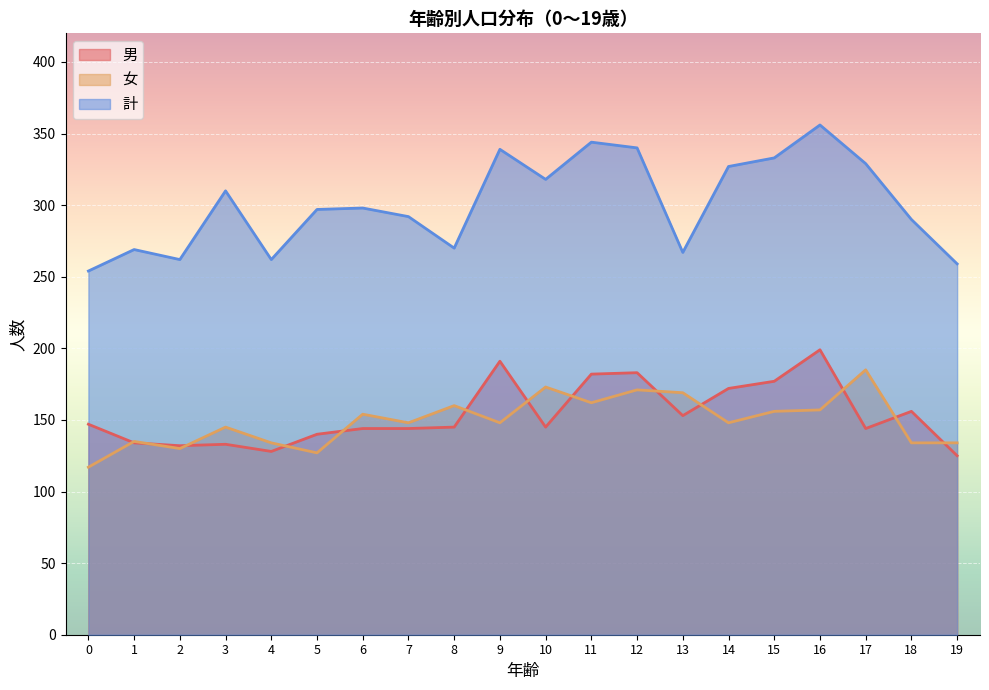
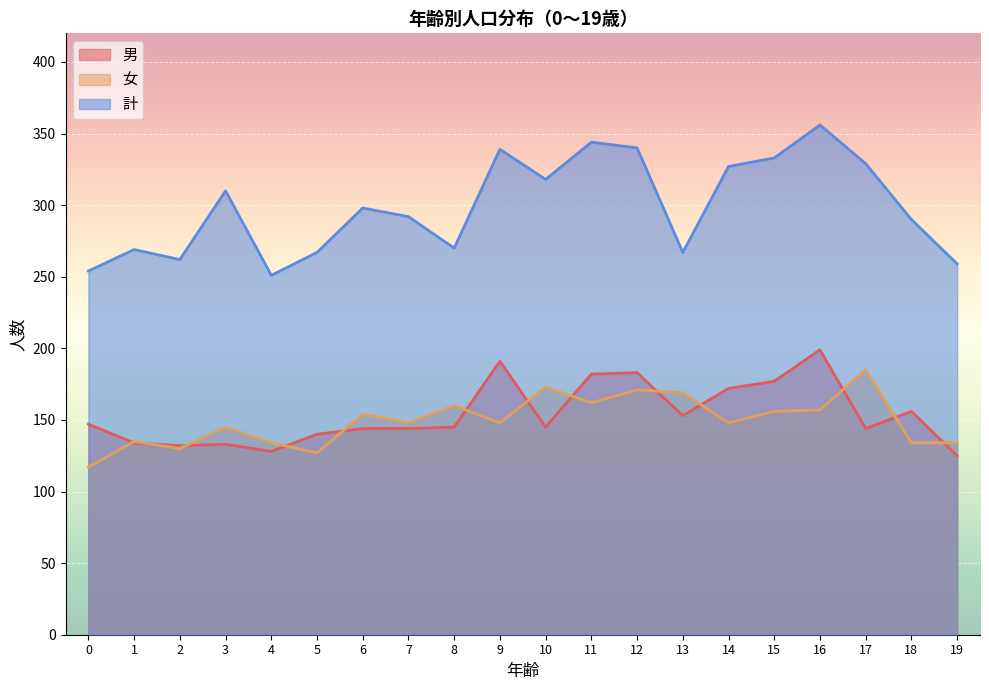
計, 4: 262 -> 251
計, 5: 297 -> 267
